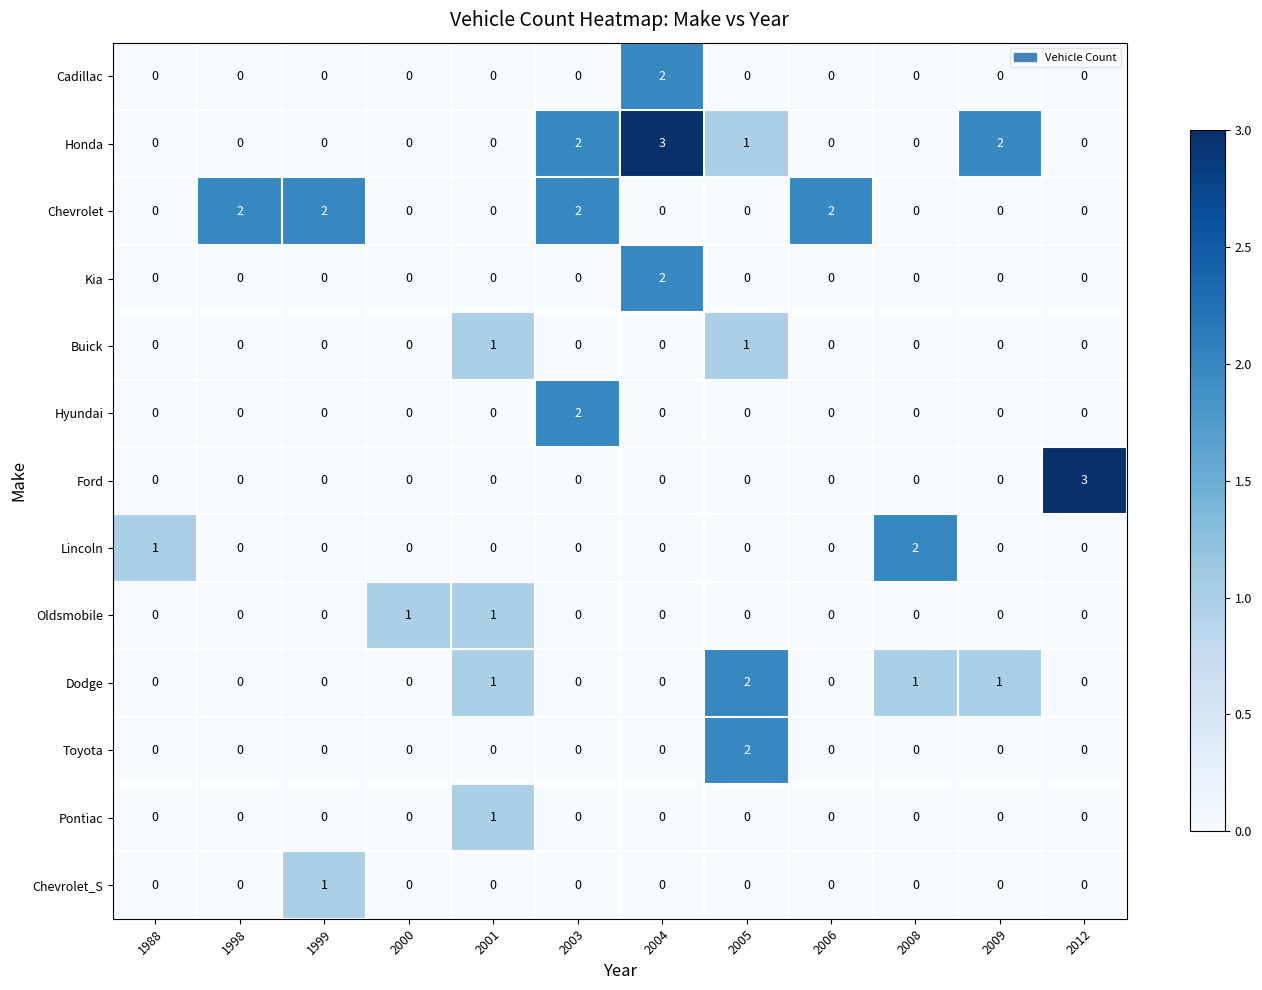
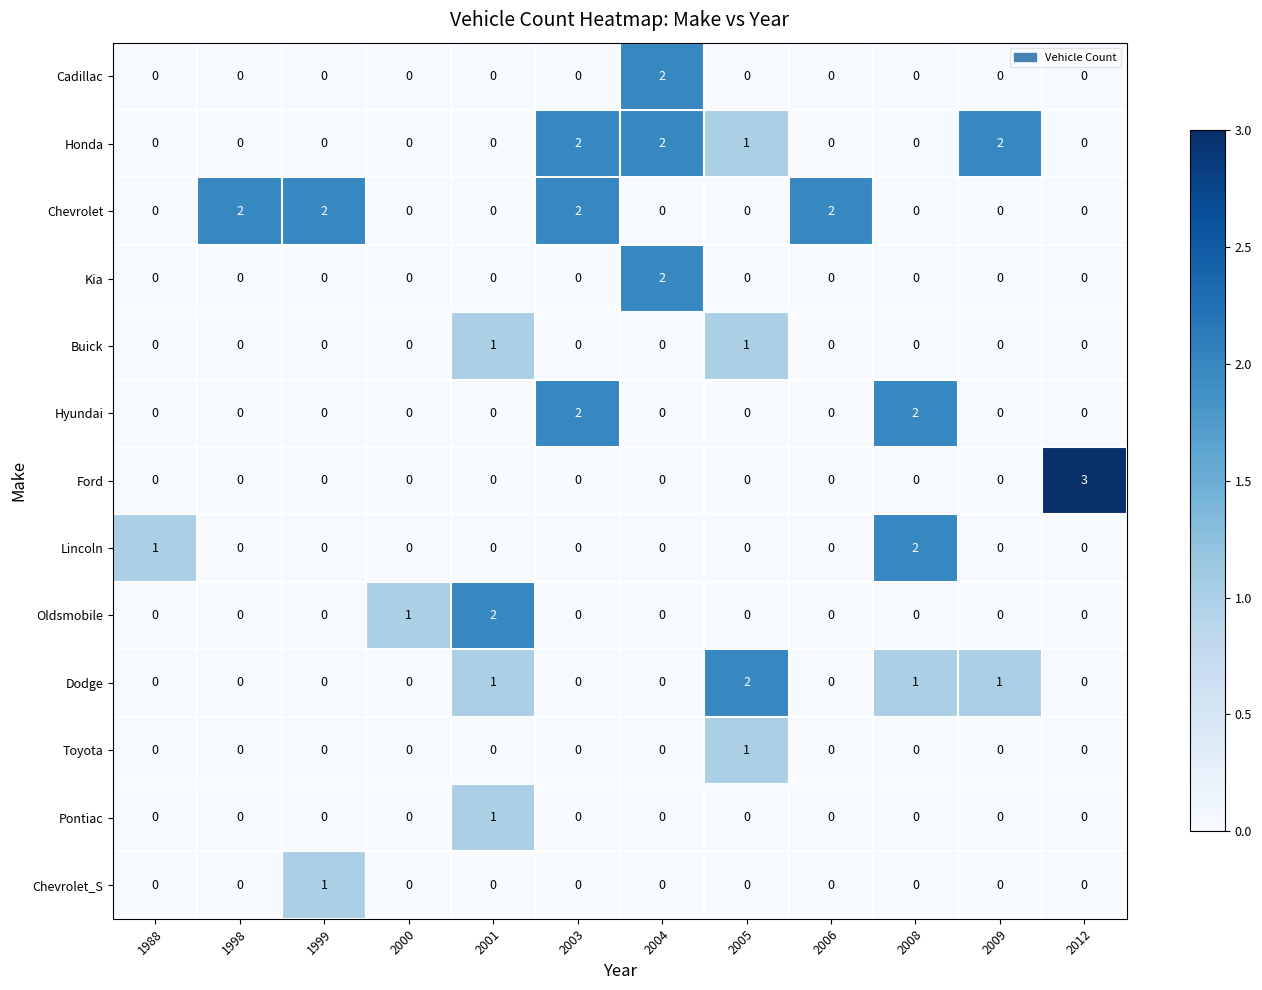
Honda, 2004: 3 -> 2
Hyundai, 2008: 0 -> 2
Oldsmobile, 2001: 1 -> 2
Toyota, 2005: 2 -> 1
